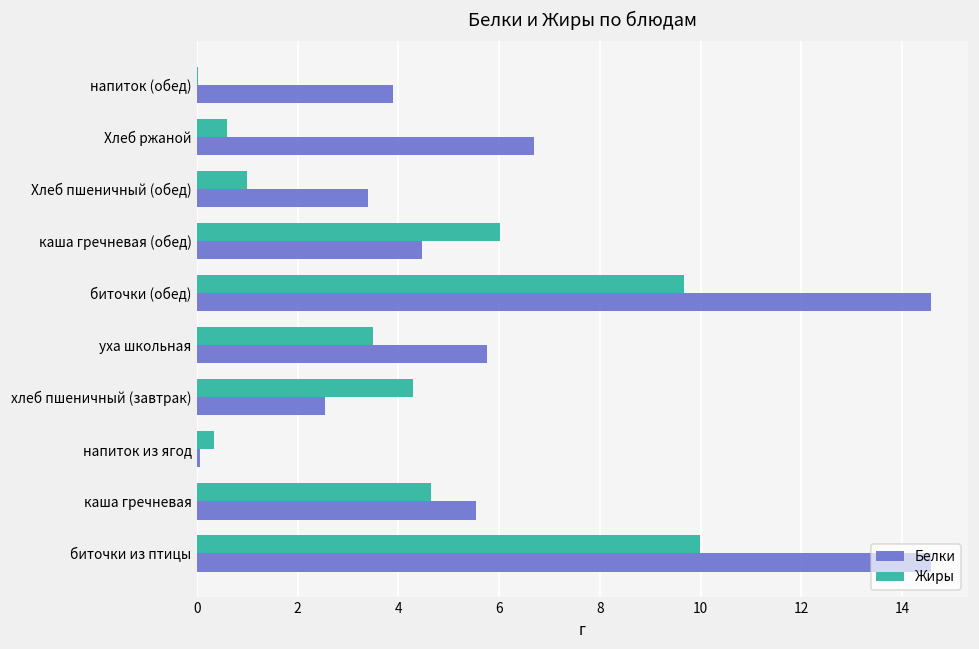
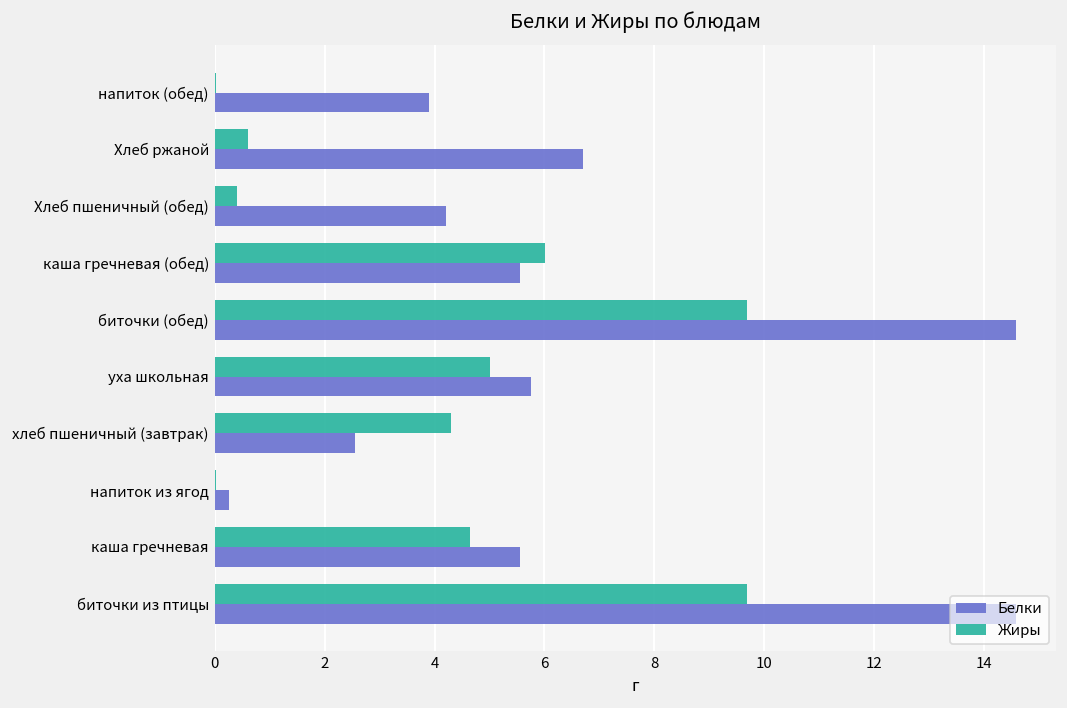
Жиры, Хлеб пшеничный (обед): 1.0 -> 0.4
Белки, Хлеб пшеничный (обед): 3.4 -> 4.2
Белки, каша гречневая (обед): 4.5 -> 5.6
Жиры, уха школьная: 3.5 -> 5.0
Жиры, напиток из ягод: 0.3 -> 0.0
Белки, напиток из ягод: 0.1 -> 0.3
Жиры, биточки из птицы: 10.0 -> 9.7
